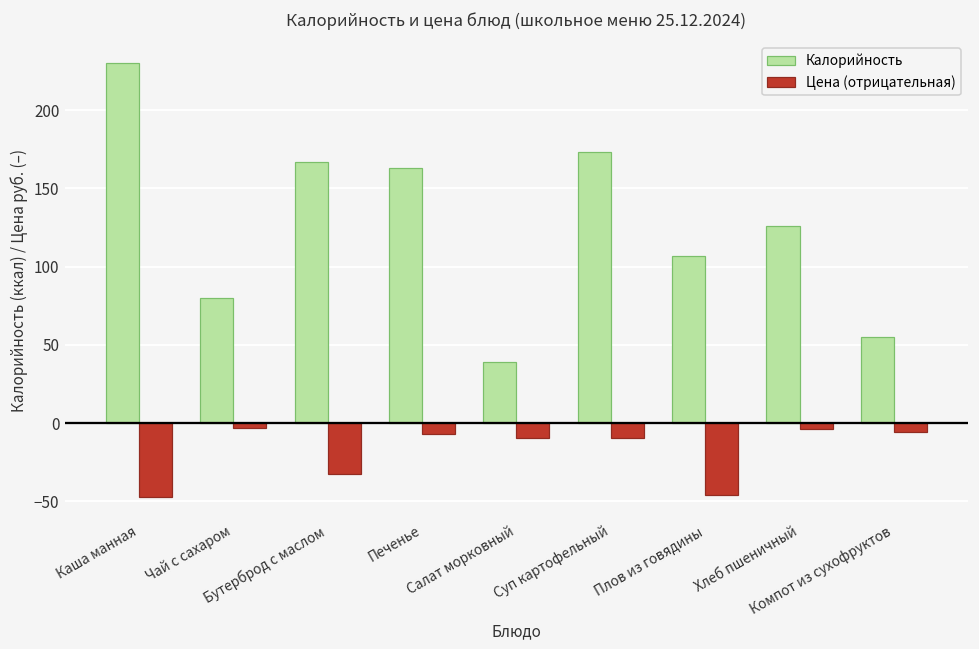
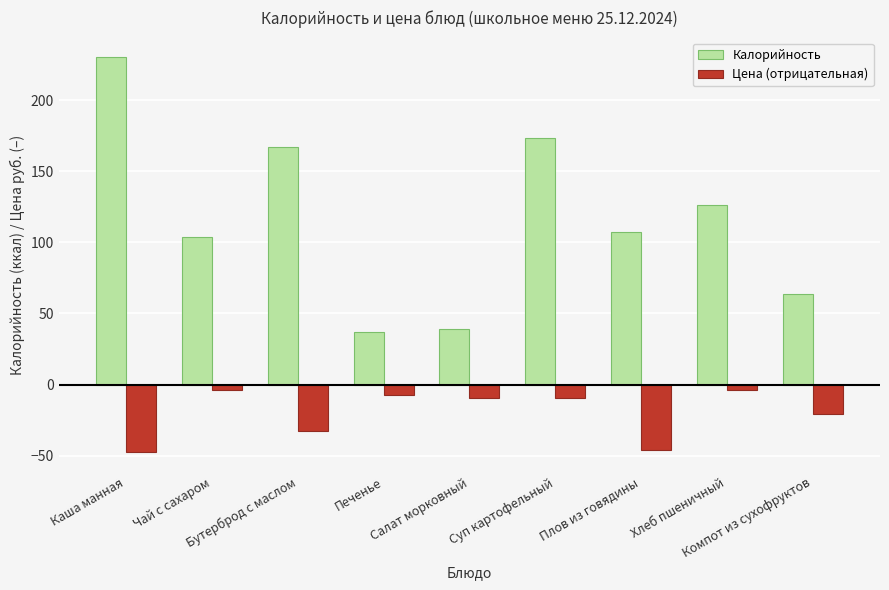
Калорийность, Чай с сахаром: 80 -> 104
Калорийность, Печенье: 163 -> 37
Калорийность, Компот из сухофруктов: 55 -> 64
Цена (отрицательная), Компот из сухофруктов: -6 -> -20
